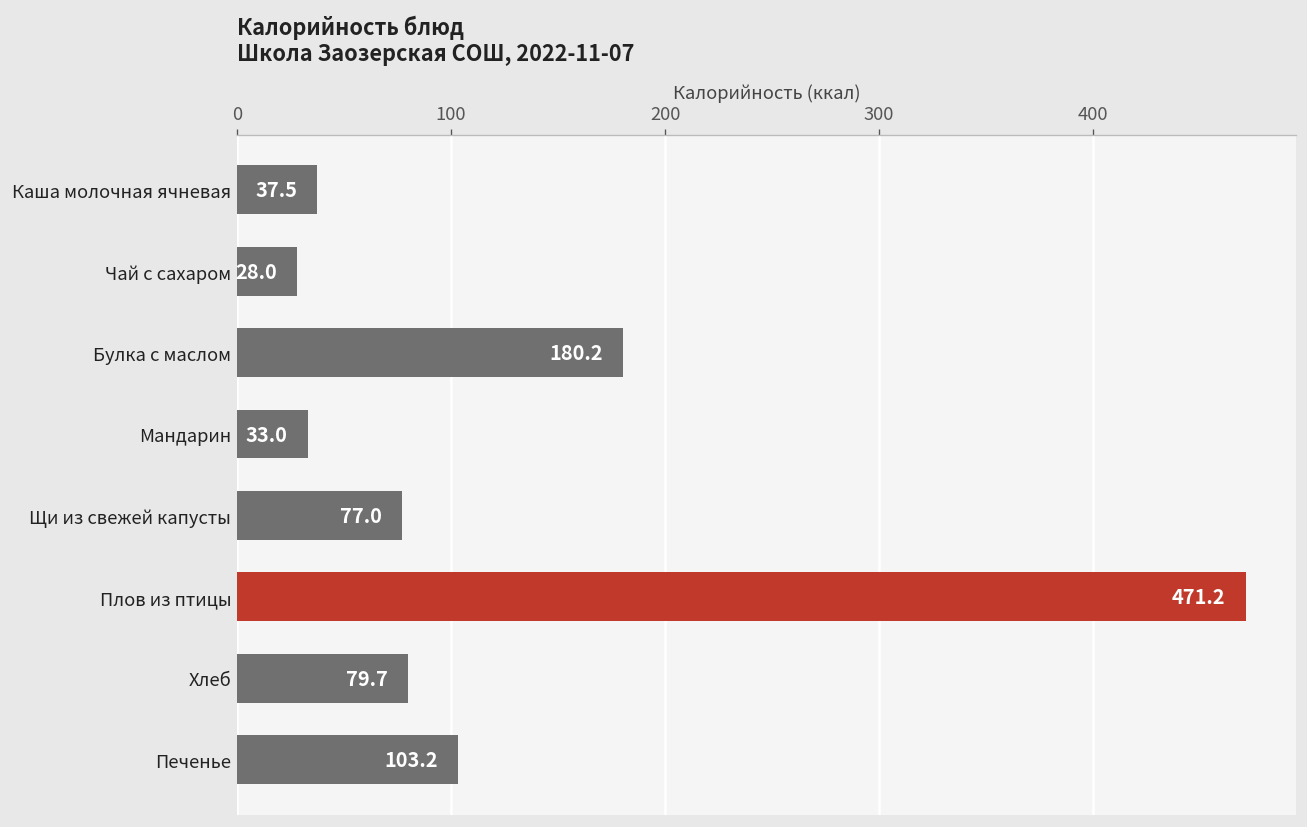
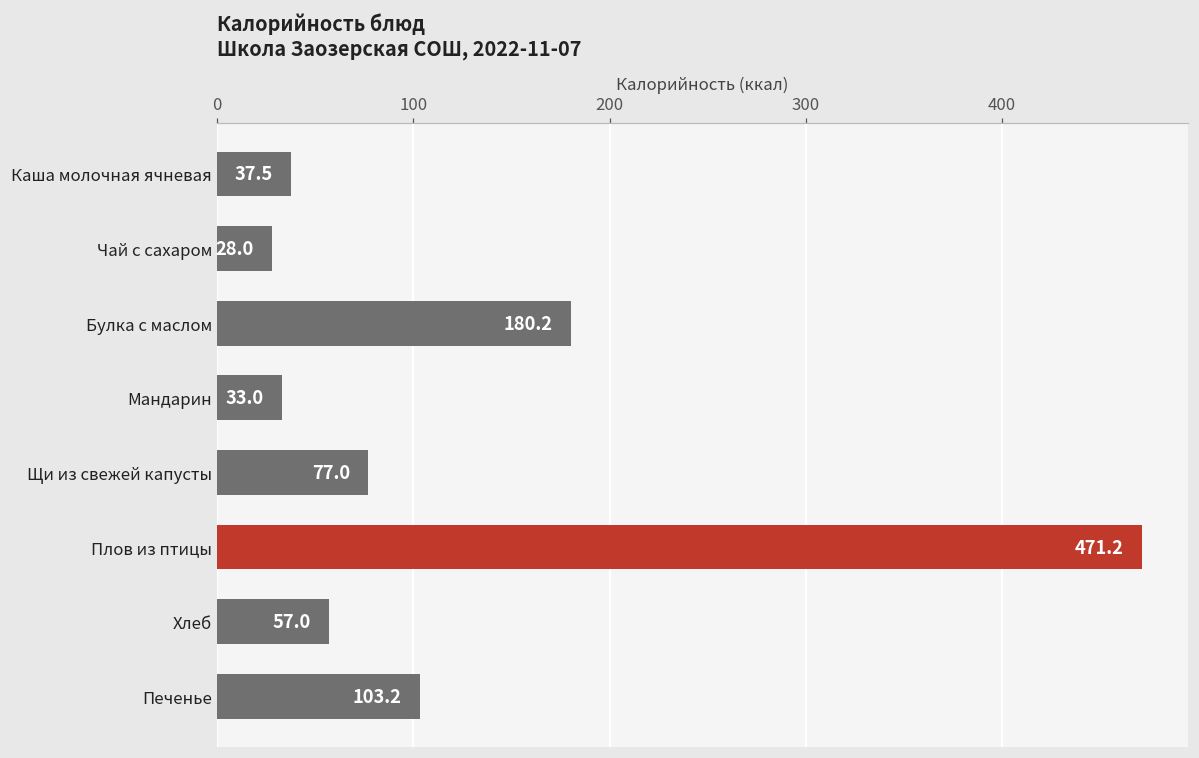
Хлеб: 79.7 -> 57.0
